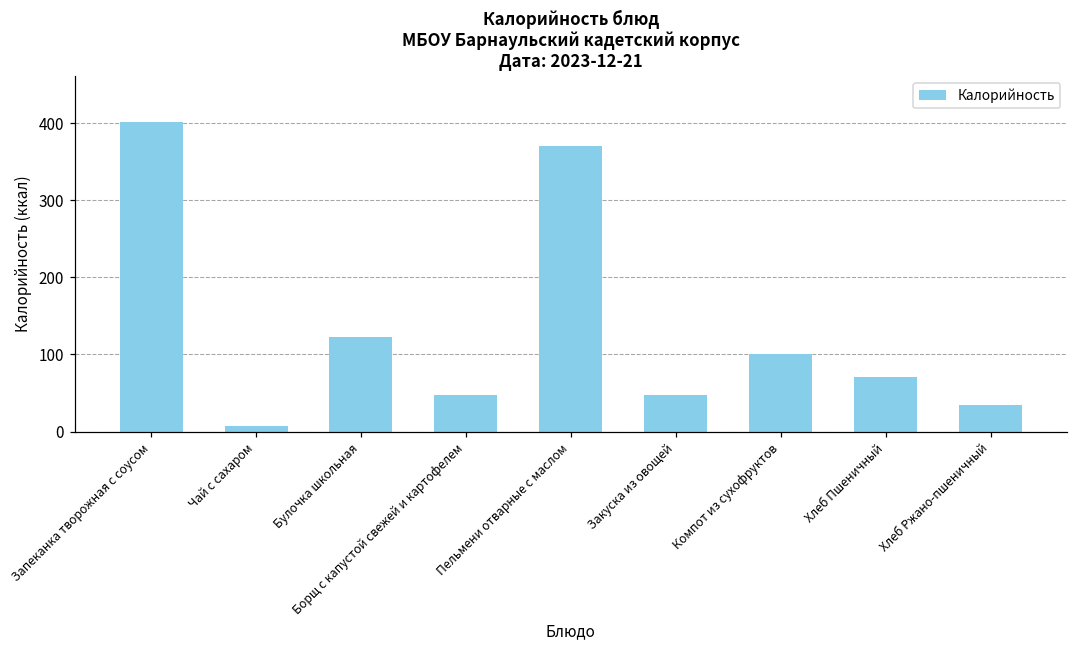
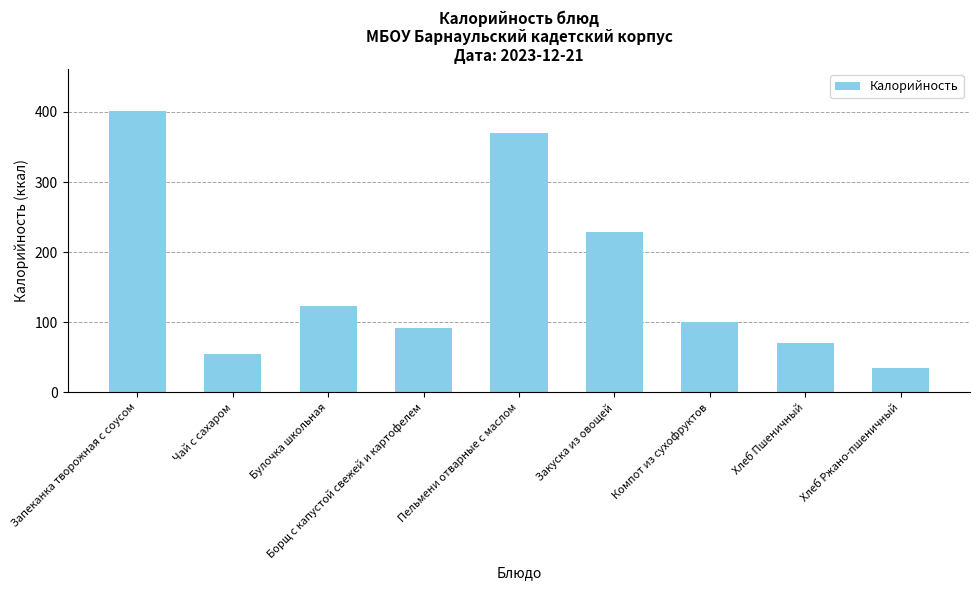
Чай с сахаром: 10 -> 60
Борщ с капустой свежей и картофелем: 50 -> 90
Закуска из овощей: 50 -> 230
